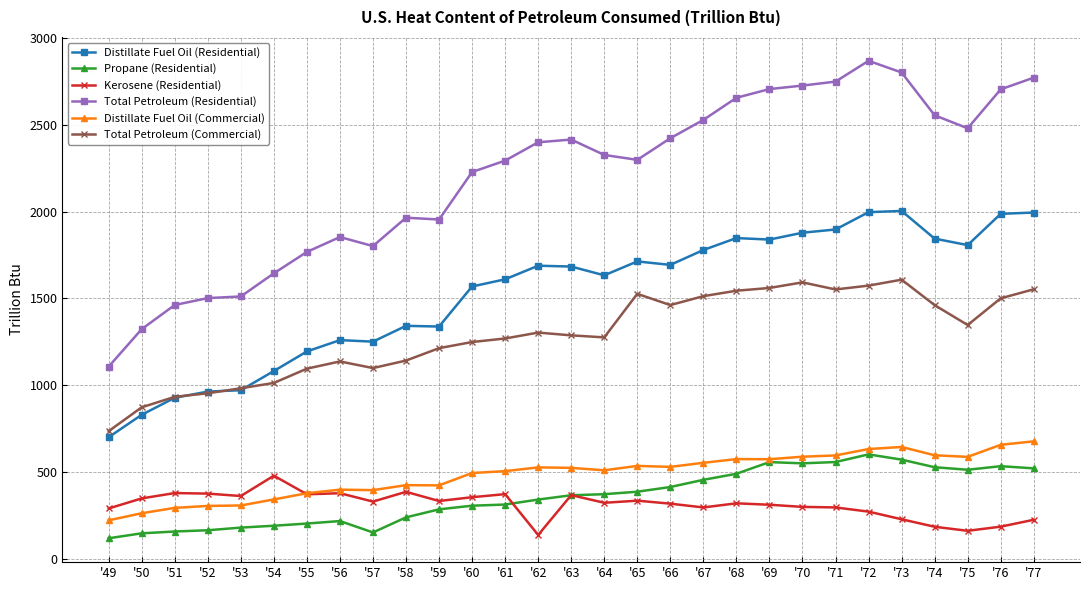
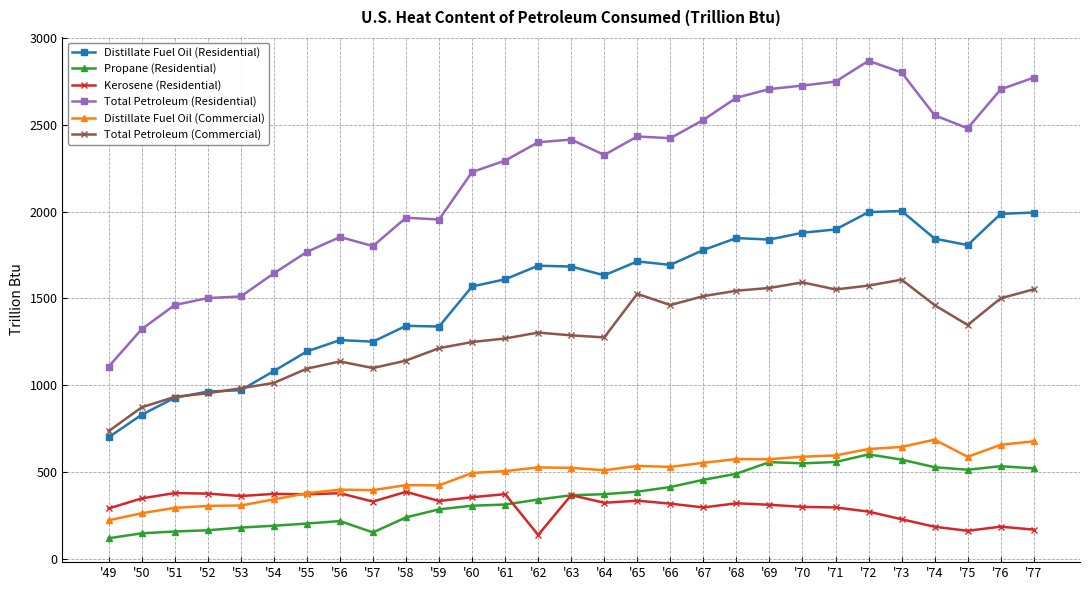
Kerosene (Residential), '54: 480 -> 370
Total Petroleum (Residential), '65: 2300 -> 2430
Distillate Fuel Oil (Commercial), '74: 600 -> 690
Kerosene (Residential), '77: 220 -> 170
